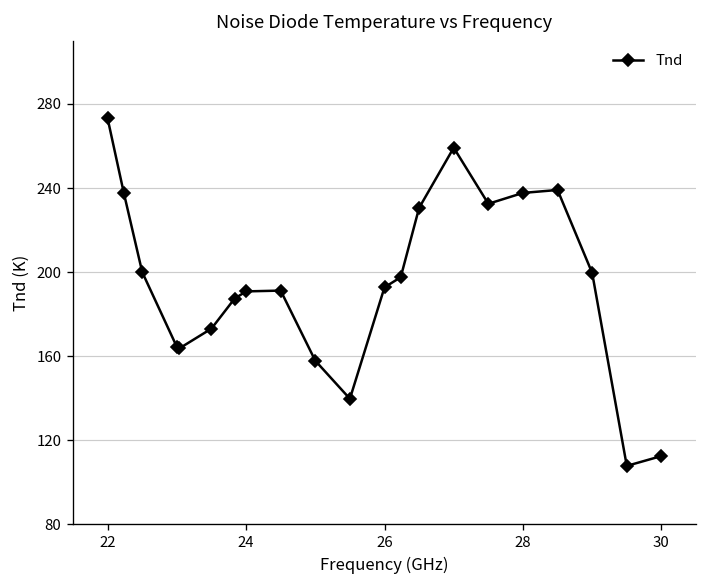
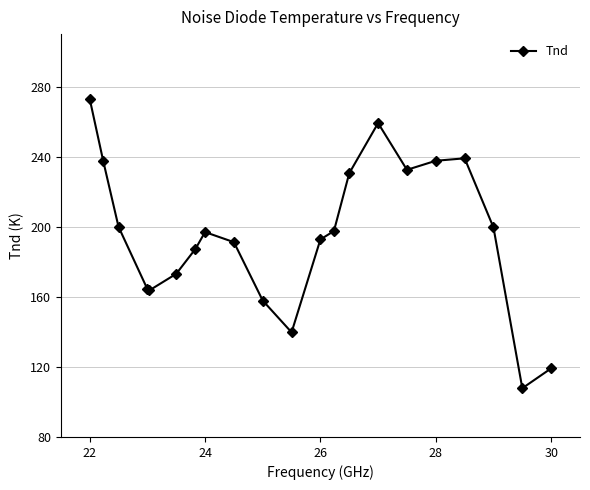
24: 191 -> 197
30: 113 -> 119
